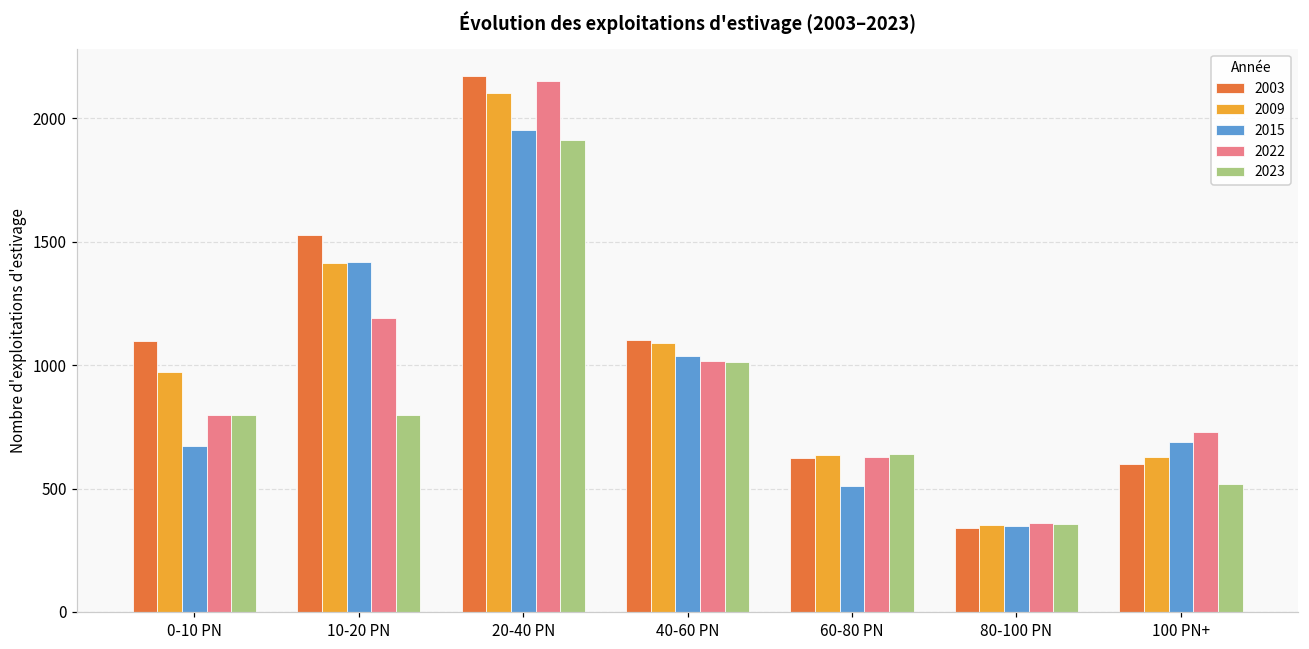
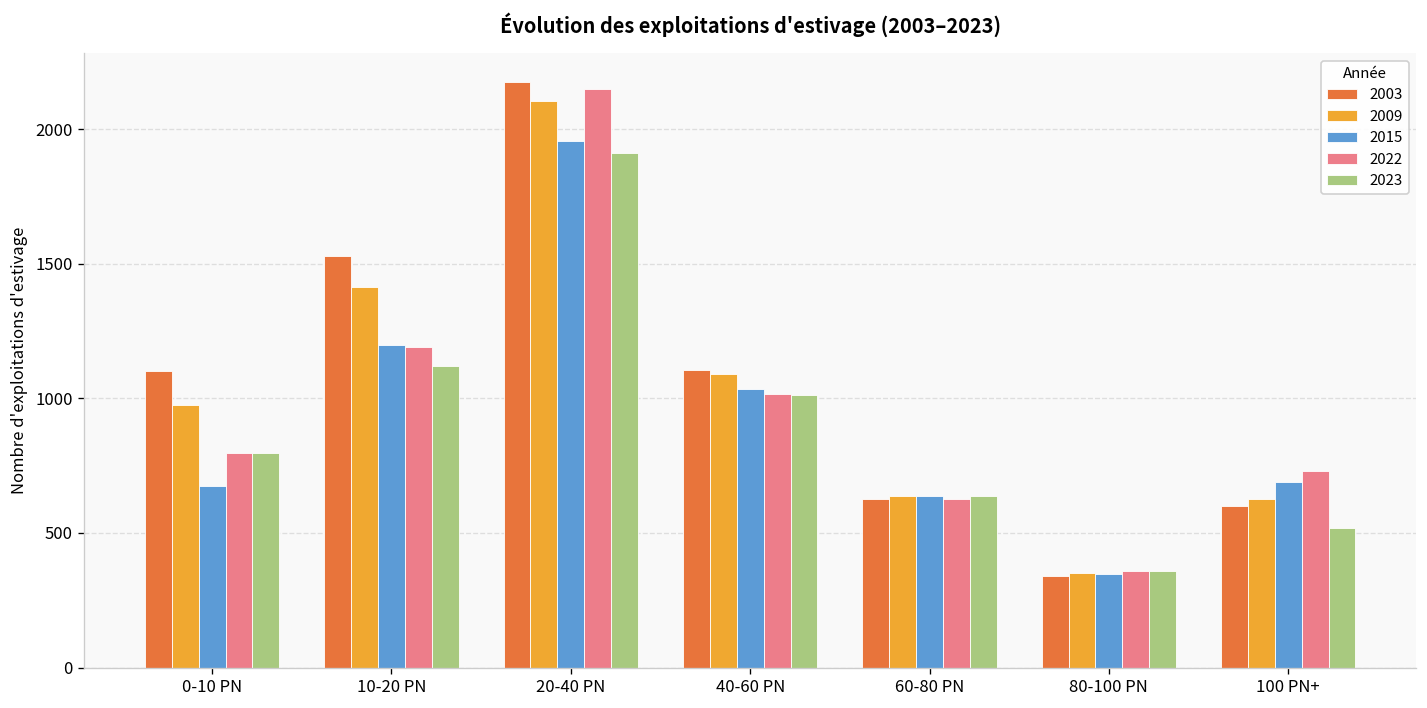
2015, 10-20 PN: 1420 -> 1200
2023, 10-20 PN: 800 -> 1120
2015, 60-80 PN: 510 -> 640
